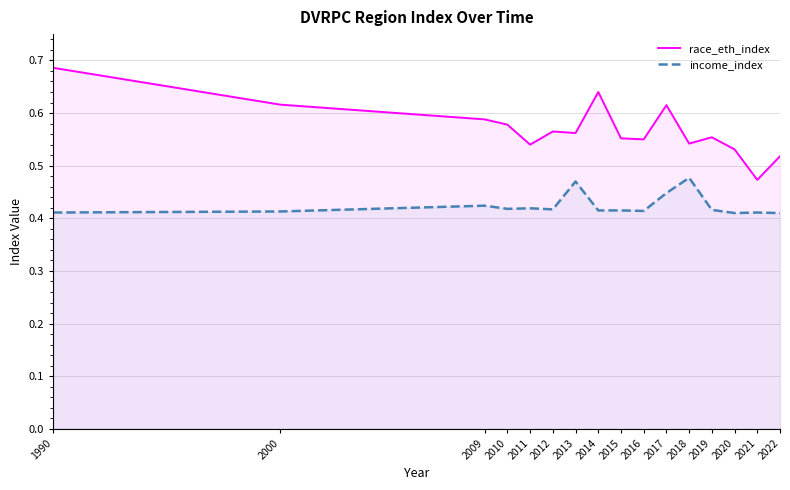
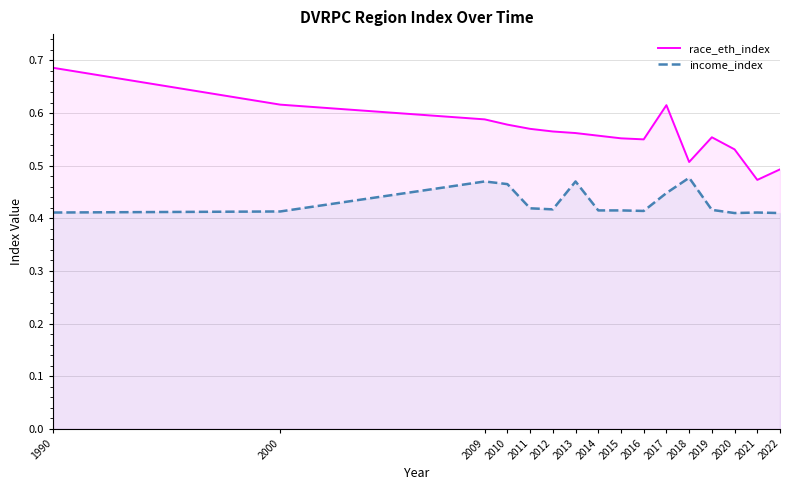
income_index, 2009: 0.42 -> 0.47
income_index, 2010: 0.42 -> 0.47
race_eth_index, 2011: 0.54 -> 0.57
race_eth_index, 2014: 0.64 -> 0.56
race_eth_index, 2018: 0.54 -> 0.51
race_eth_index, 2022: 0.52 -> 0.49
